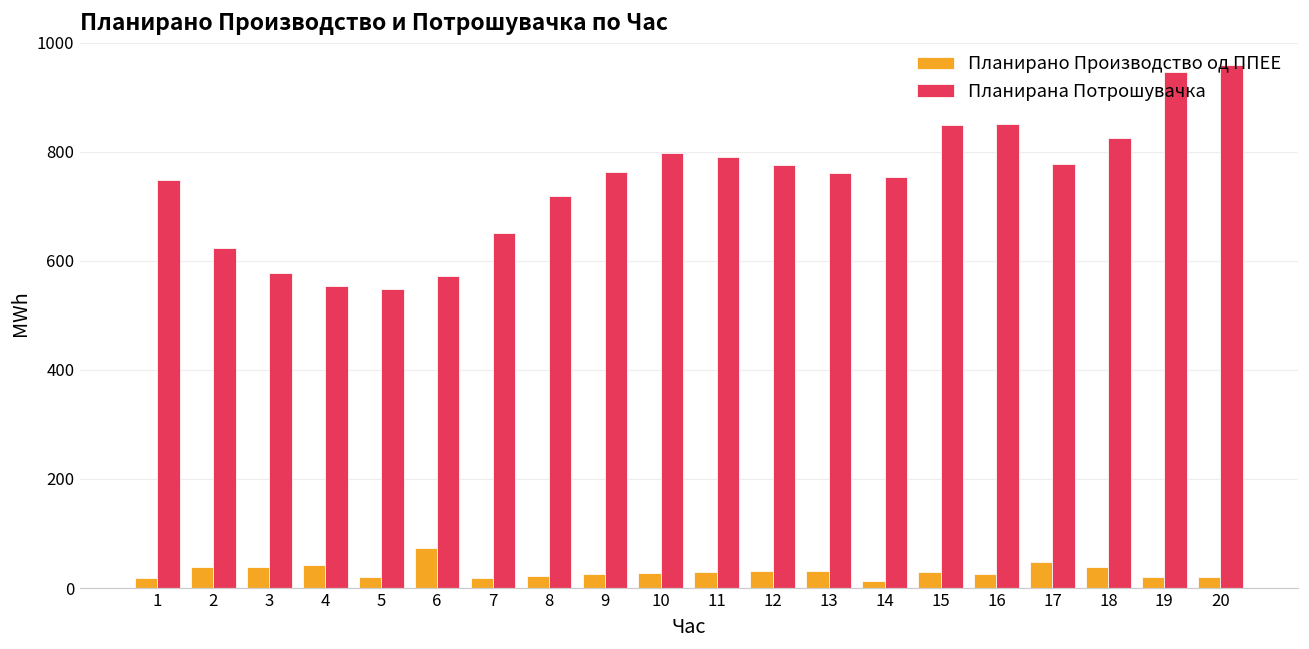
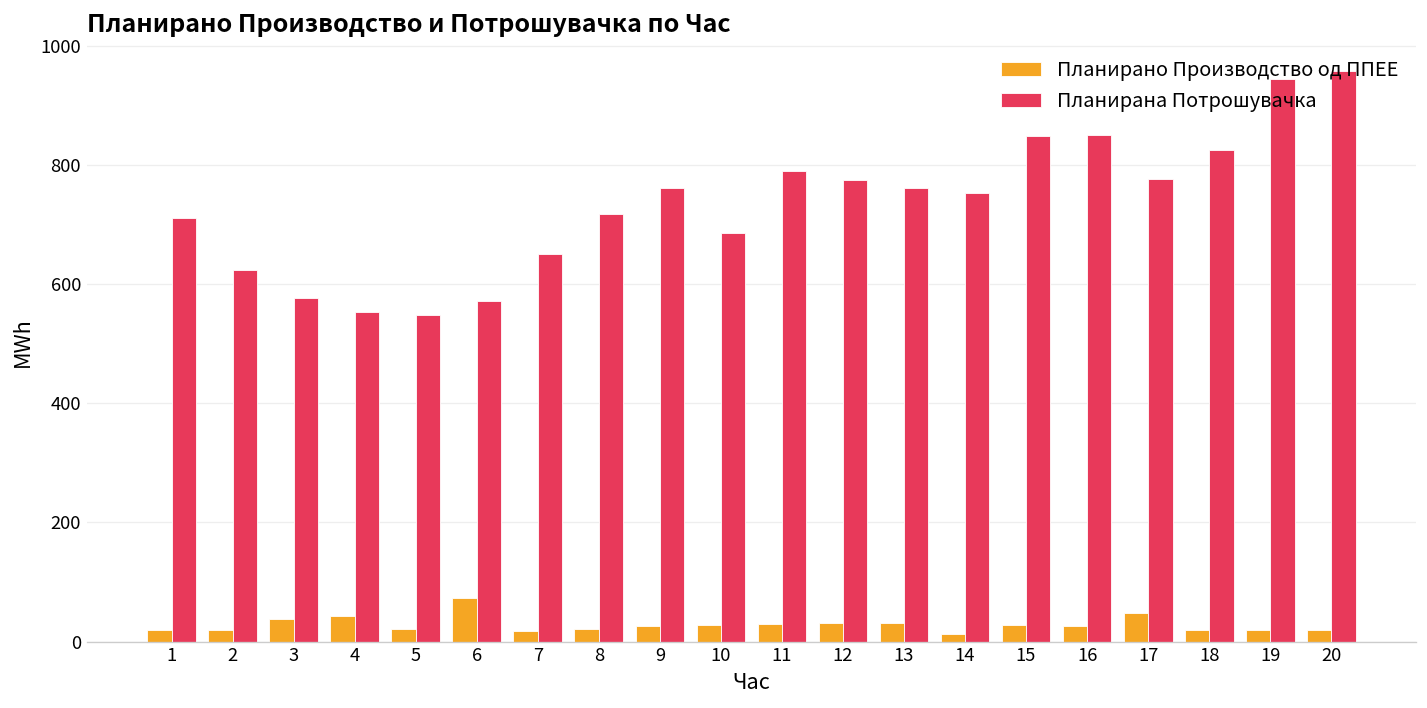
Планирана Потрошувачка, 1: 750 -> 710
Планирано Производство од ППЕЕ, 2: 40 -> 20
Планирана Потрошувачка, 10: 800 -> 690
Планирано Производство од ППЕЕ, 18: 40 -> 20
